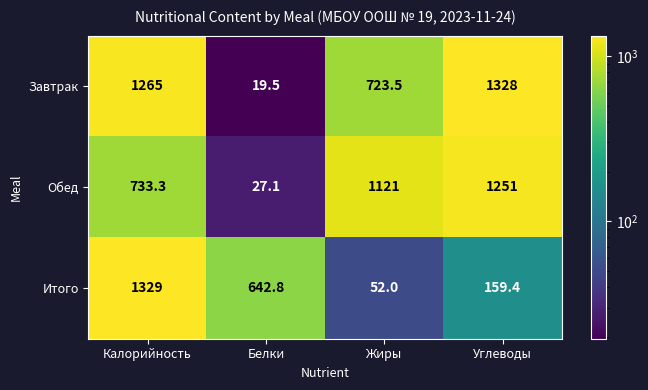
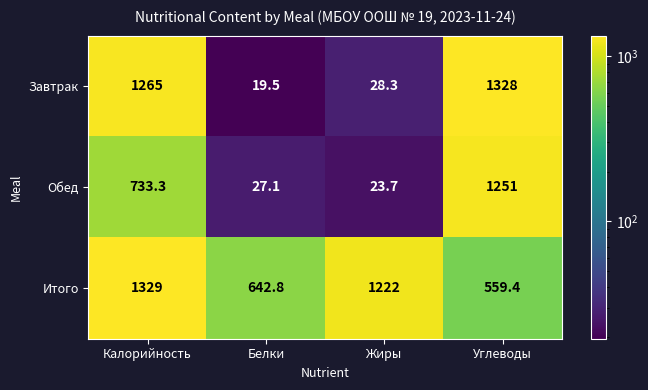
Завтрак, Жиры: 723.5 -> 28.3
Обед, Жиры: 1121 -> 23.7
Итого, Жиры: 52.0 -> 1222
Итого, Углеводы: 159.4 -> 559.4
